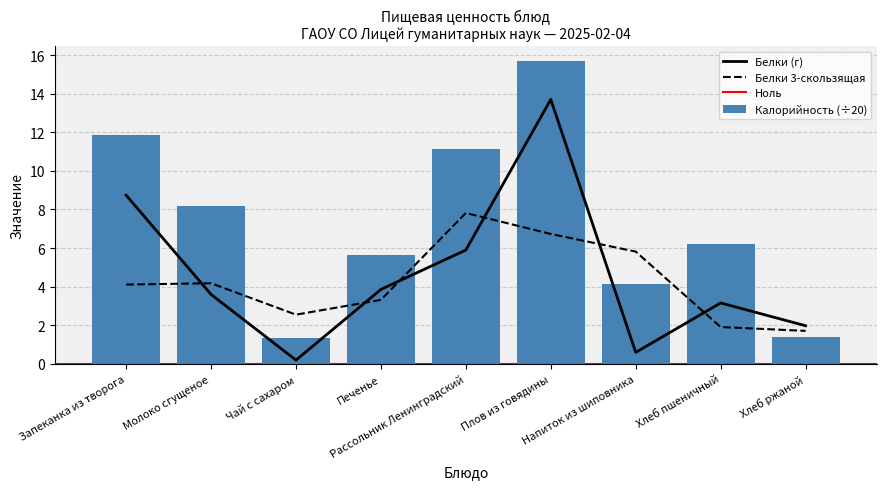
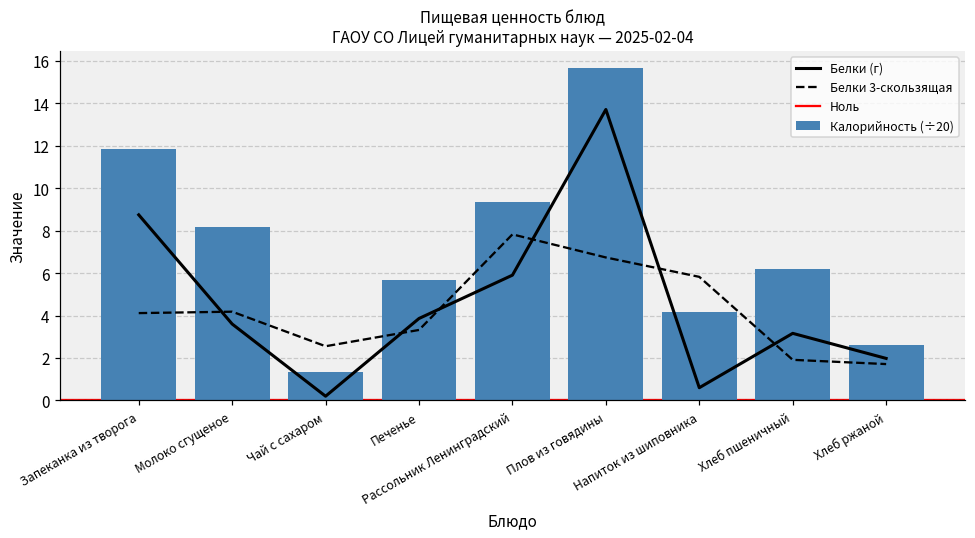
Калорийность (÷20), Рассольник Ленинградский: 11.2 -> 9.3
Калорийность (÷20), Хлеб ржаной: 1.4 -> 2.6
